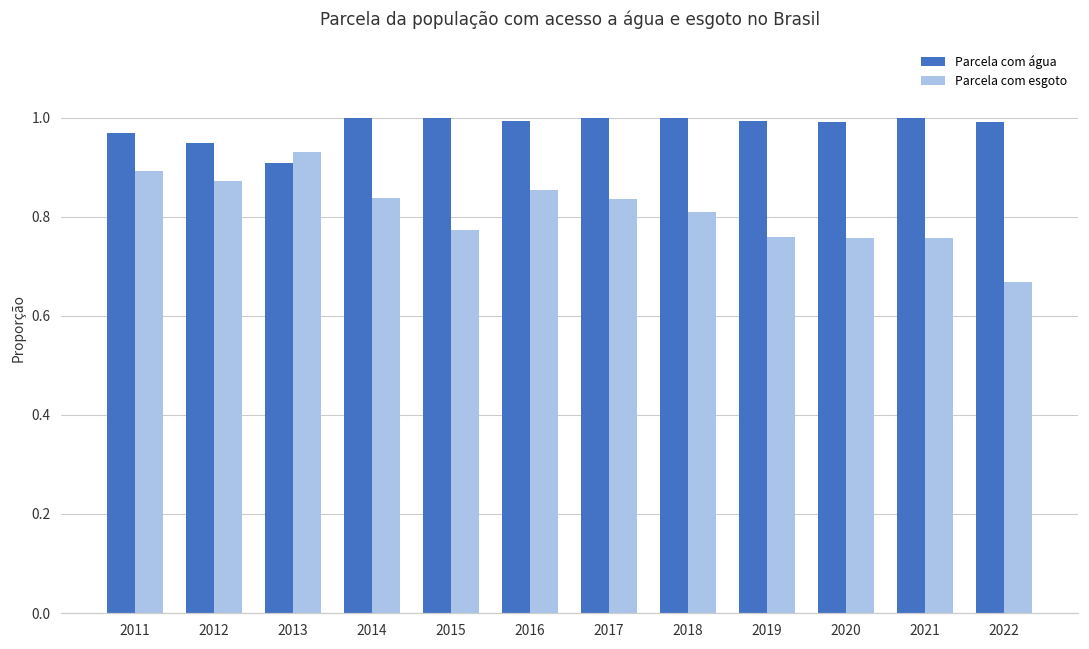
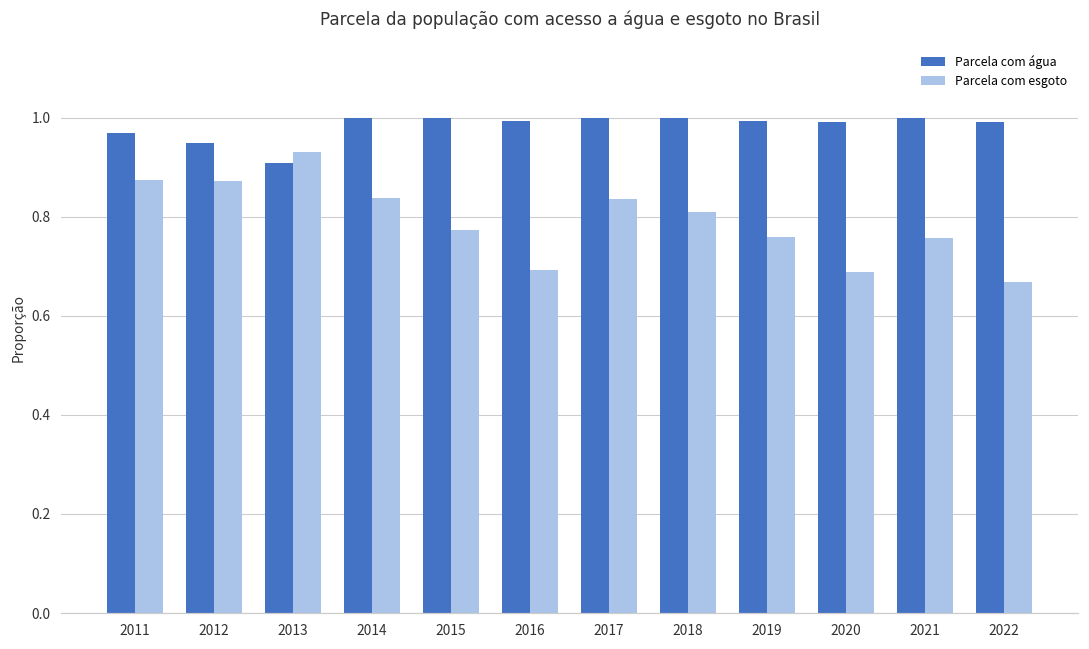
Parcela com esgoto, 2011: 0.89 -> 0.87
Parcela com esgoto, 2016: 0.85 -> 0.69
Parcela com esgoto, 2020: 0.76 -> 0.69
